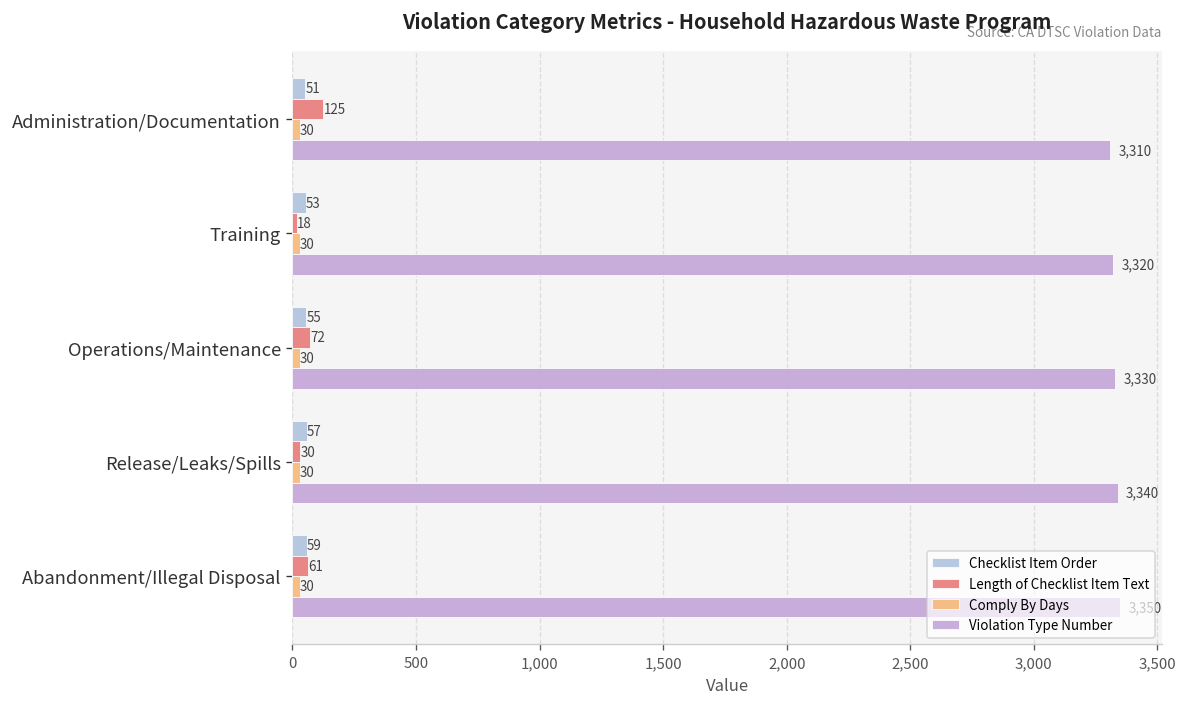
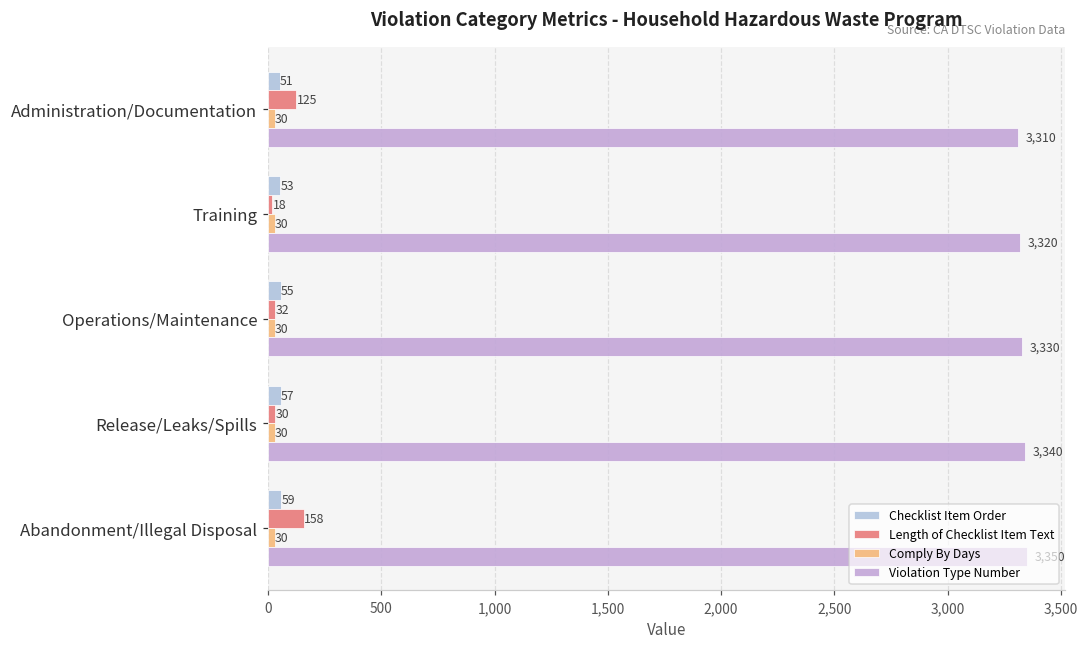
Length of Checklist Item Text, Operations/Maintenance: 72 -> 32
Length of Checklist Item Text, Abandonment/Illegal Disposal: 61 -> 158
